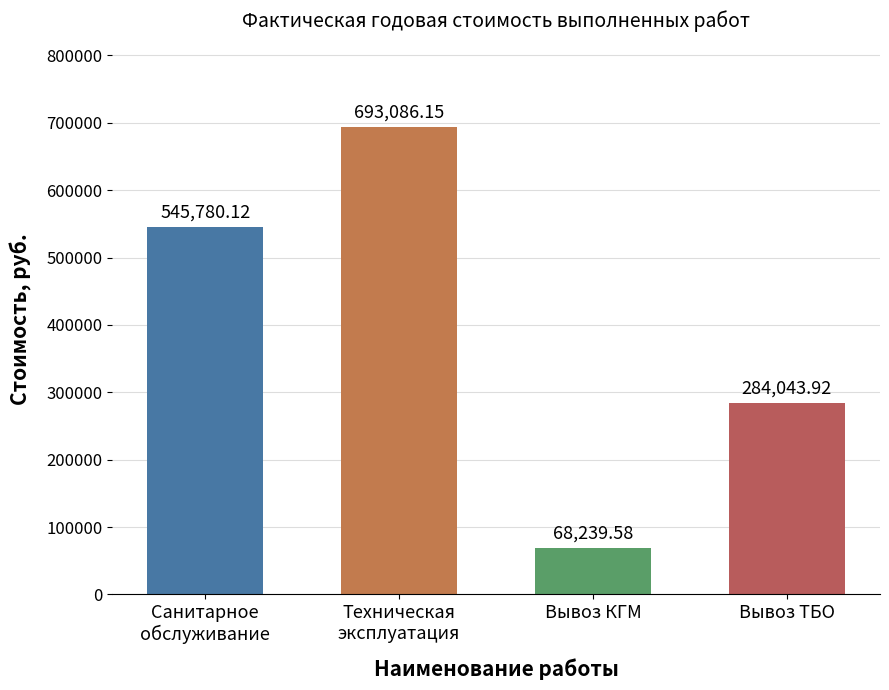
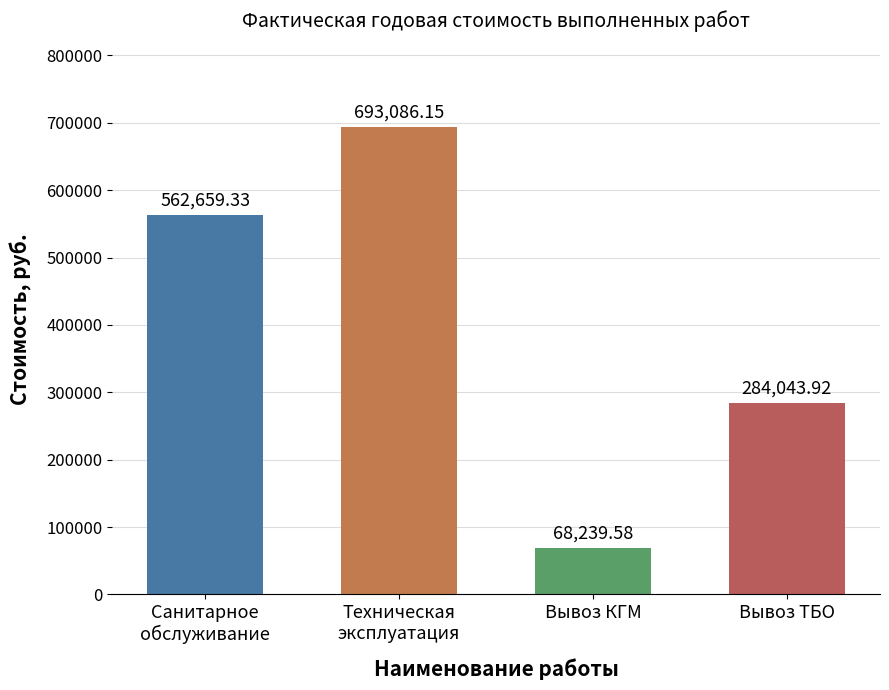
Санитарное обслуживание: 545,780.12 -> 562,659.33
